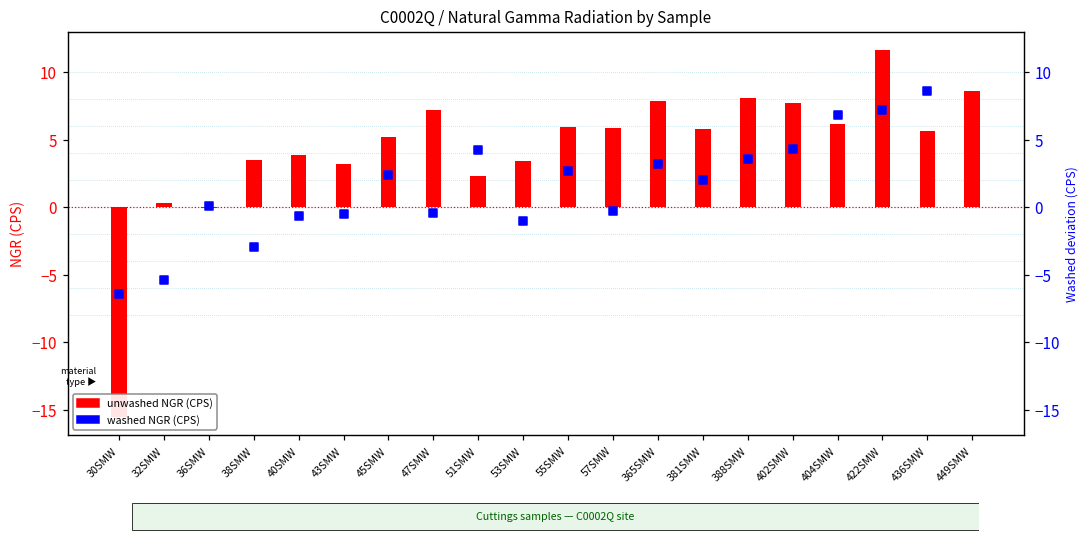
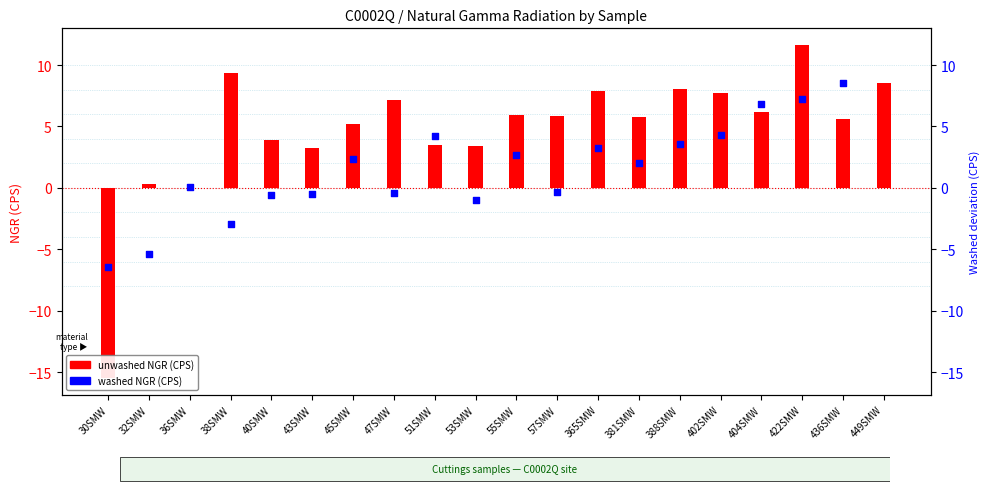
unwashed NGR (CPS), 38SMW: 3.5 -> 9.4
unwashed NGR (CPS), 51SMW: 2.3 -> 3.5
